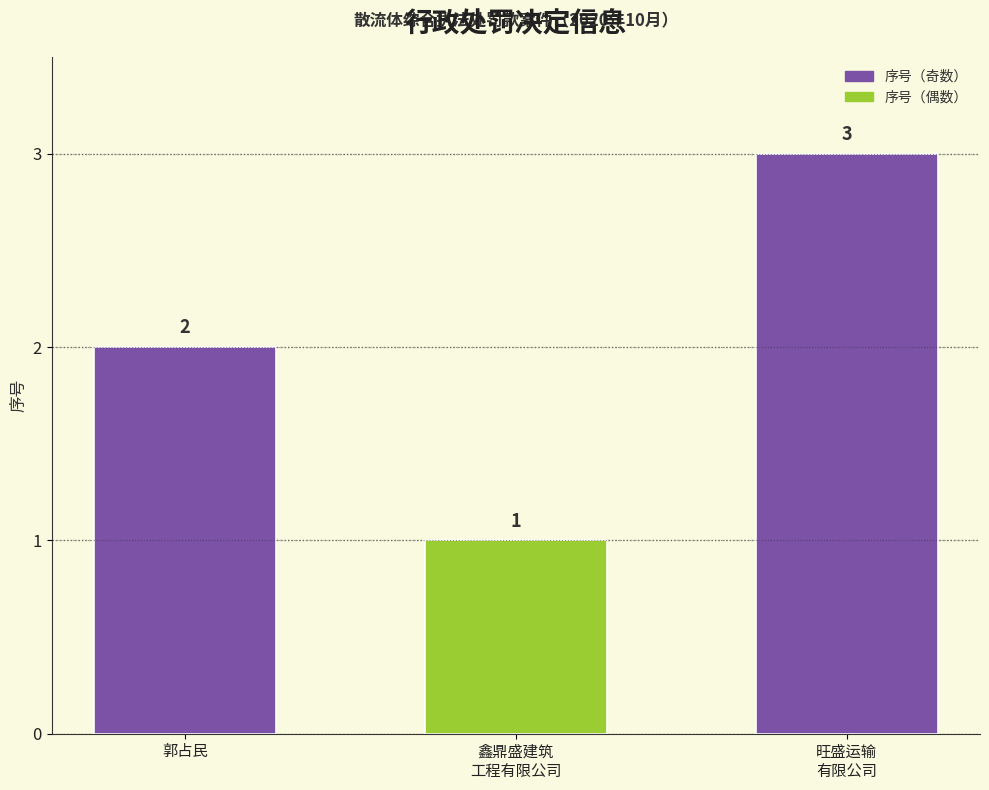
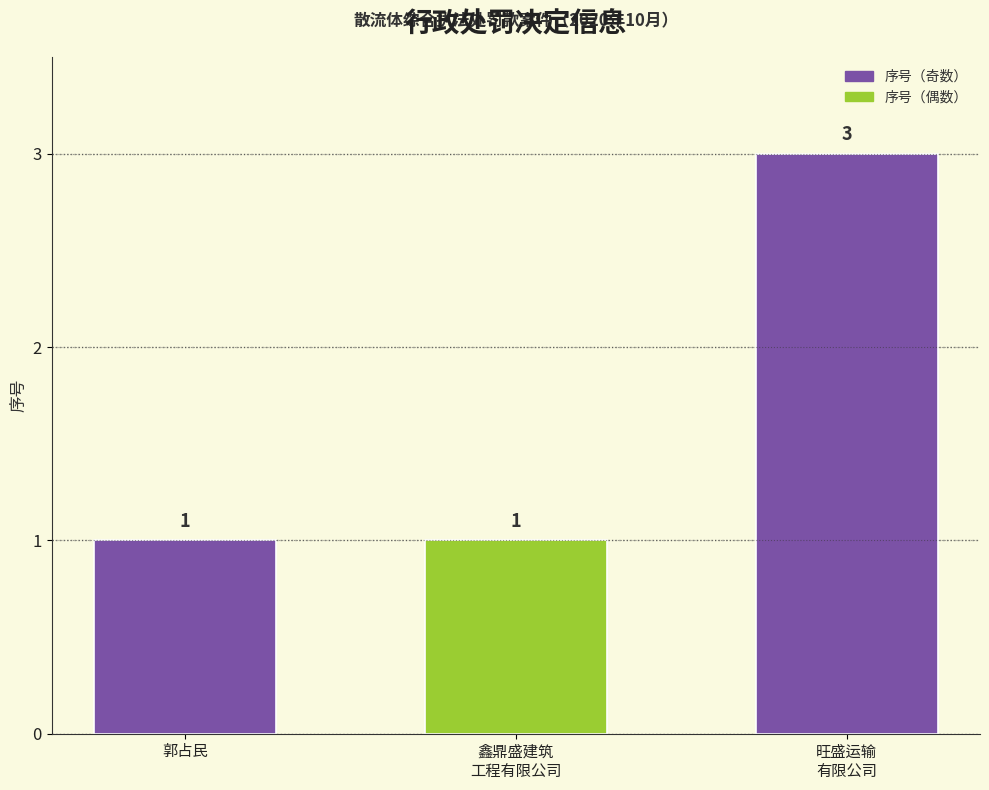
郭占民: 2 -> 1
